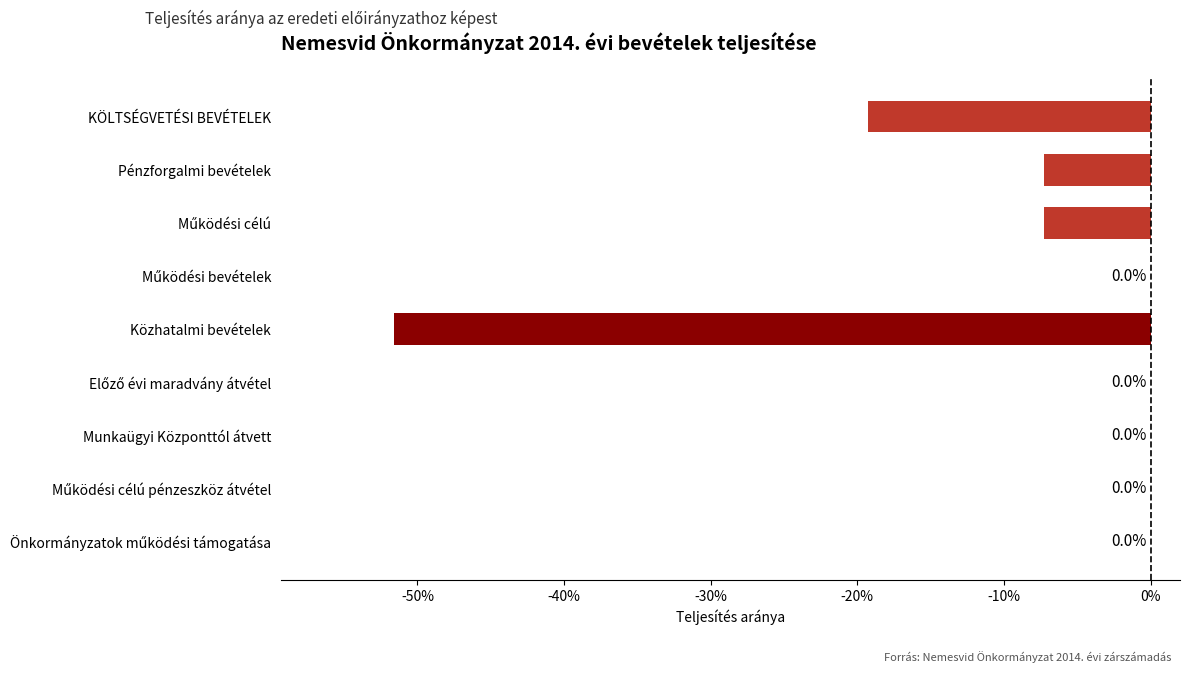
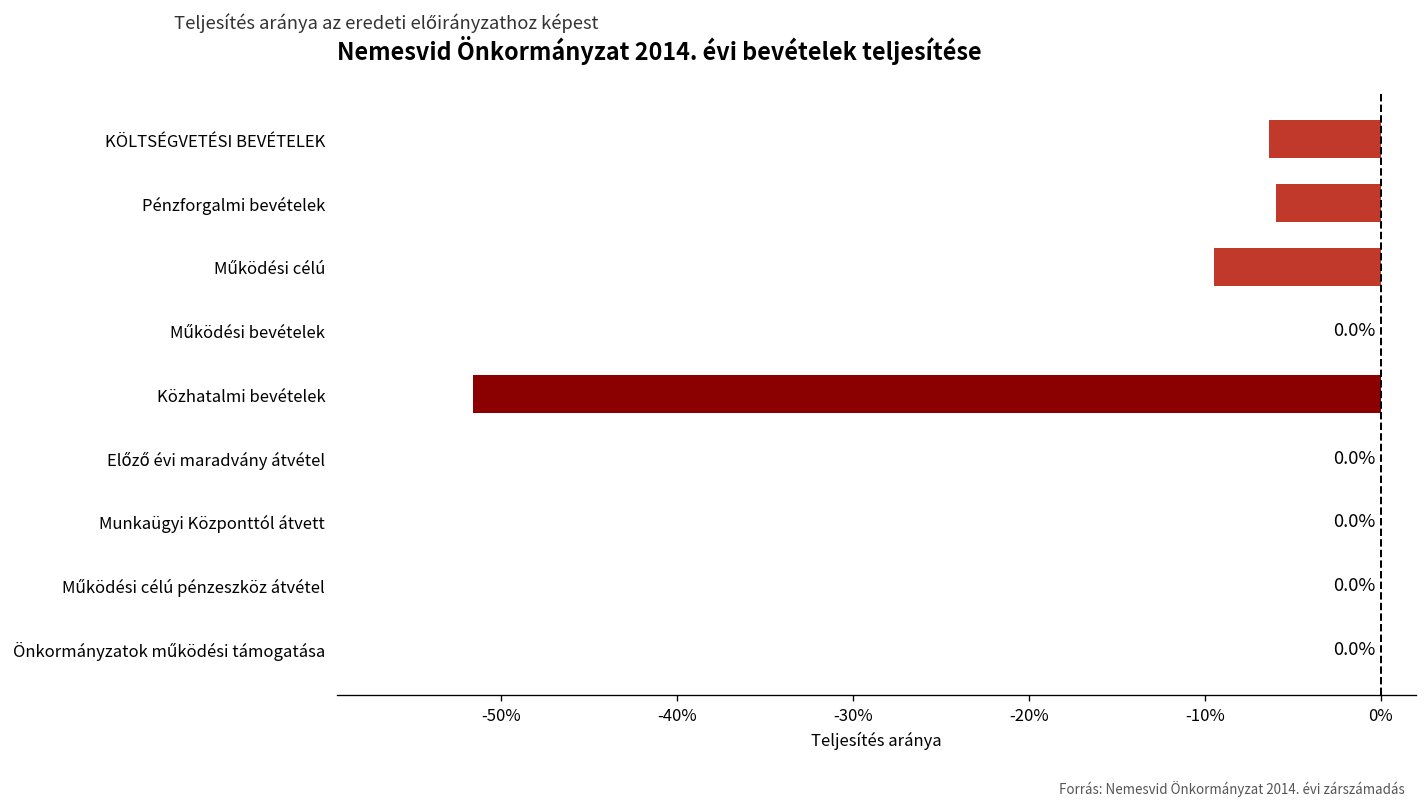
KÖLTSÉGVETÉSI BEVÉTELEK: -19.3% -> -6.4%
Pénzforgalmi bevételek: -7.3% -> -5.9%
Működési célú: -7.3% -> -9.5%
